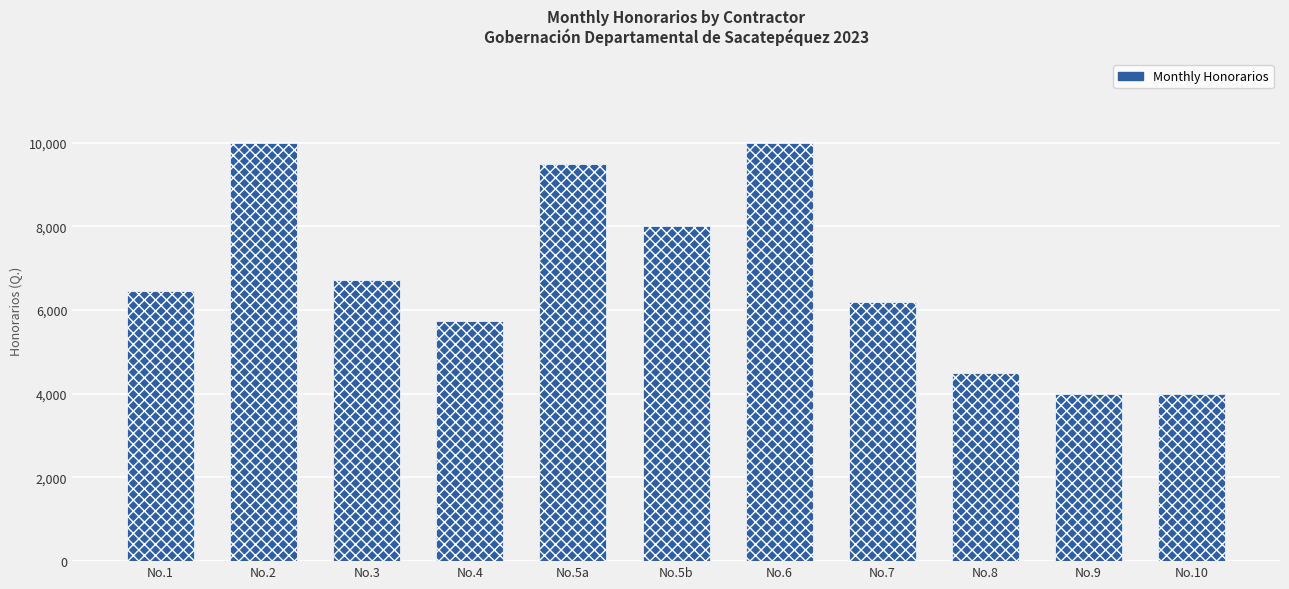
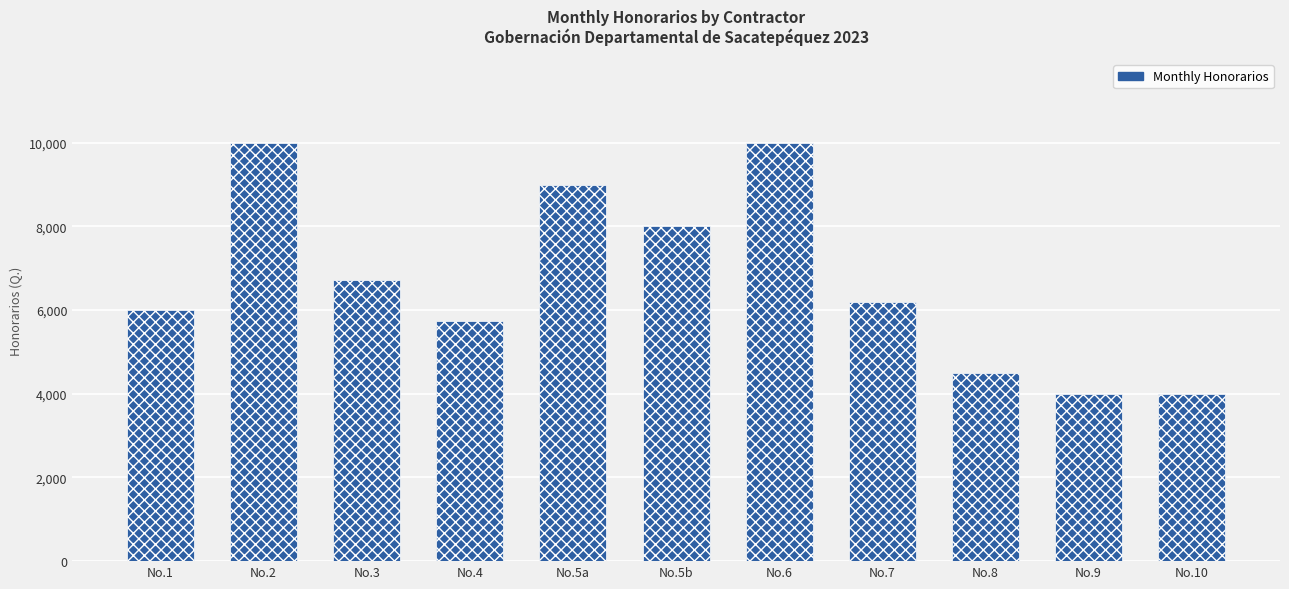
No.1: 6,400 -> 6,000
No.5a: 9,500 -> 9,000
